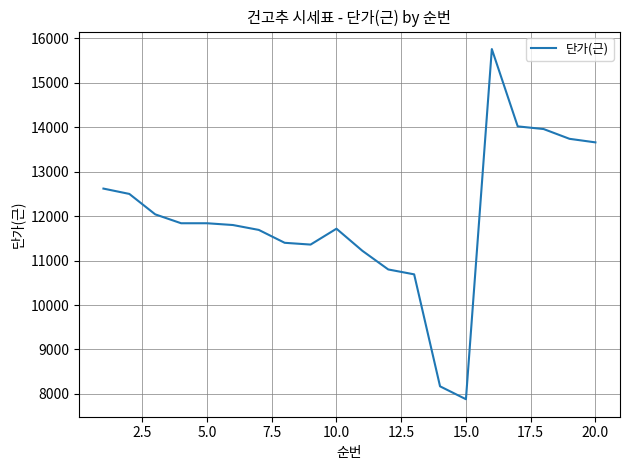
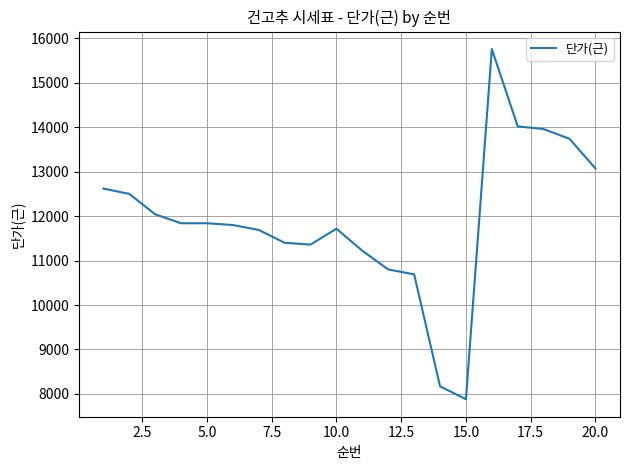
20.0: 13700 -> 13100
